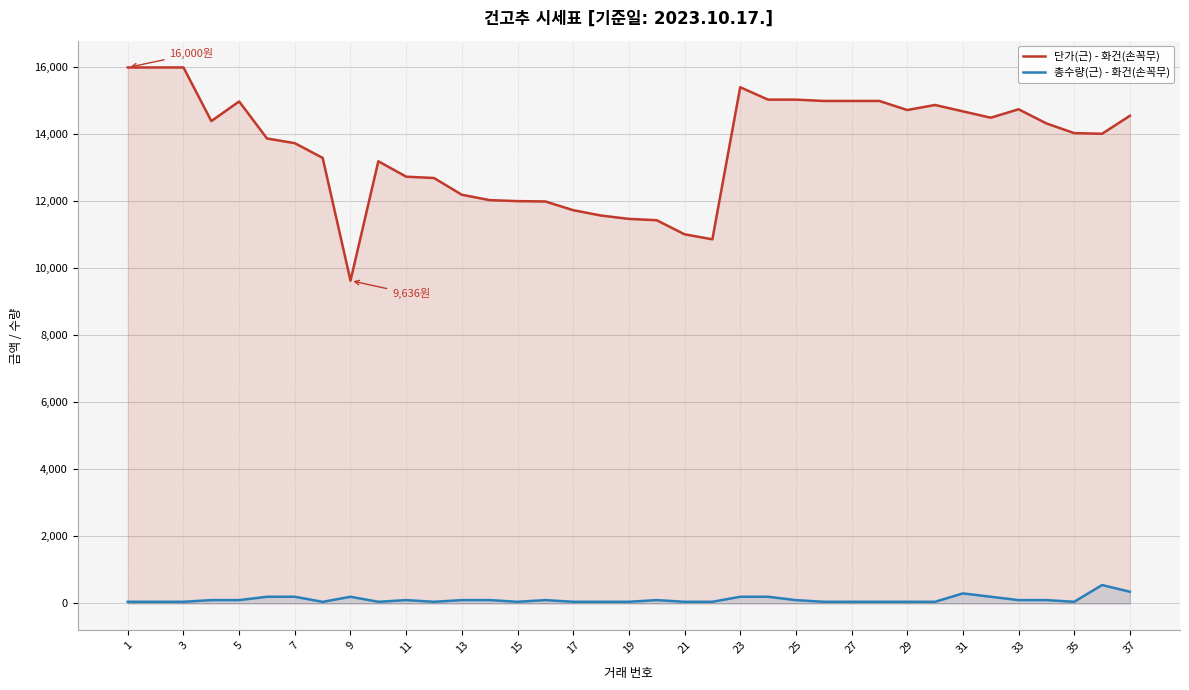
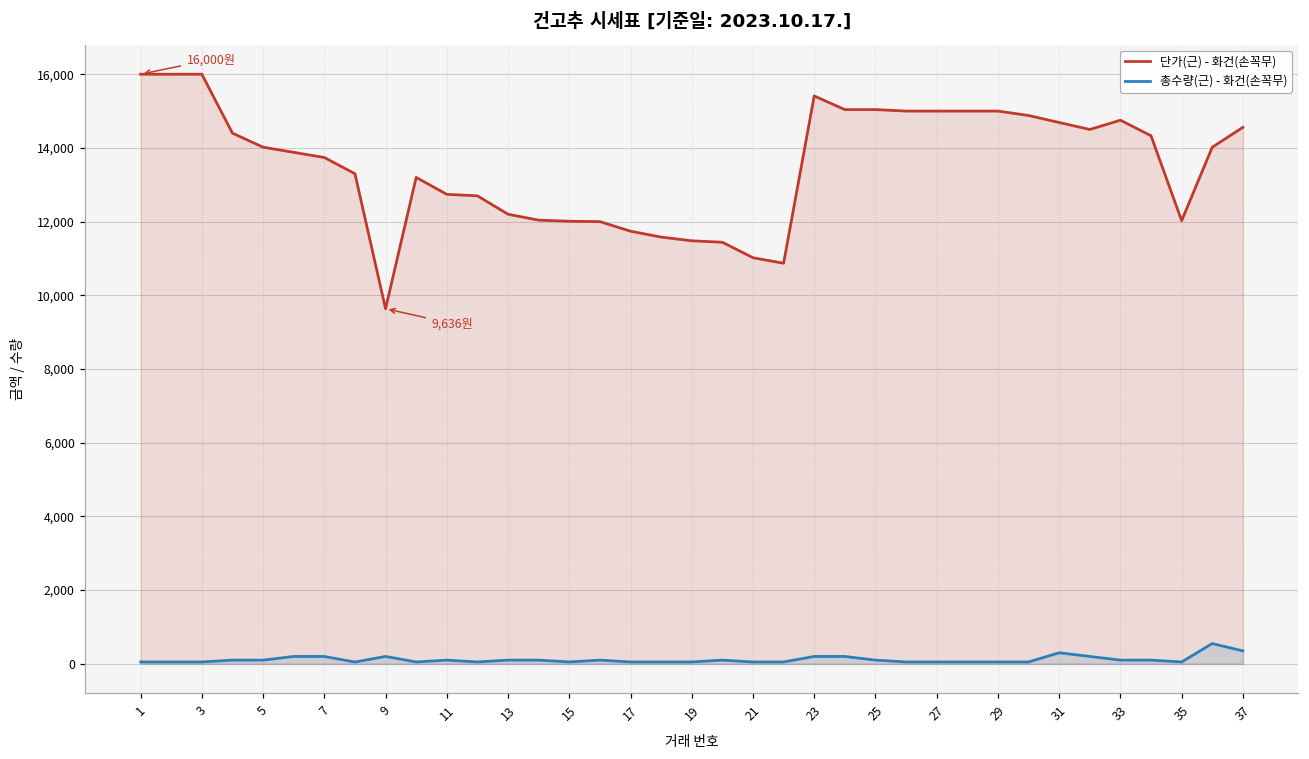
단가(근) - 화건(손꼭무), 5: 15,000 -> 14,000
단가(근) - 화건(손꼭무), 29: 14,700 -> 15,000
단가(근) - 화건(손꼭무), 35: 14,000 -> 12,000
